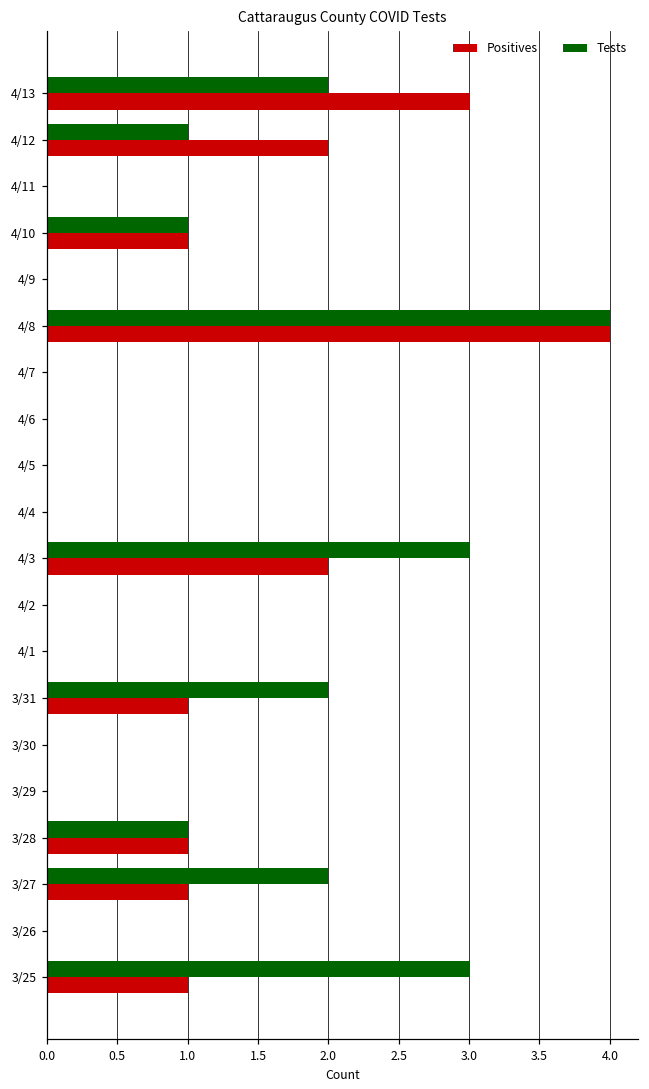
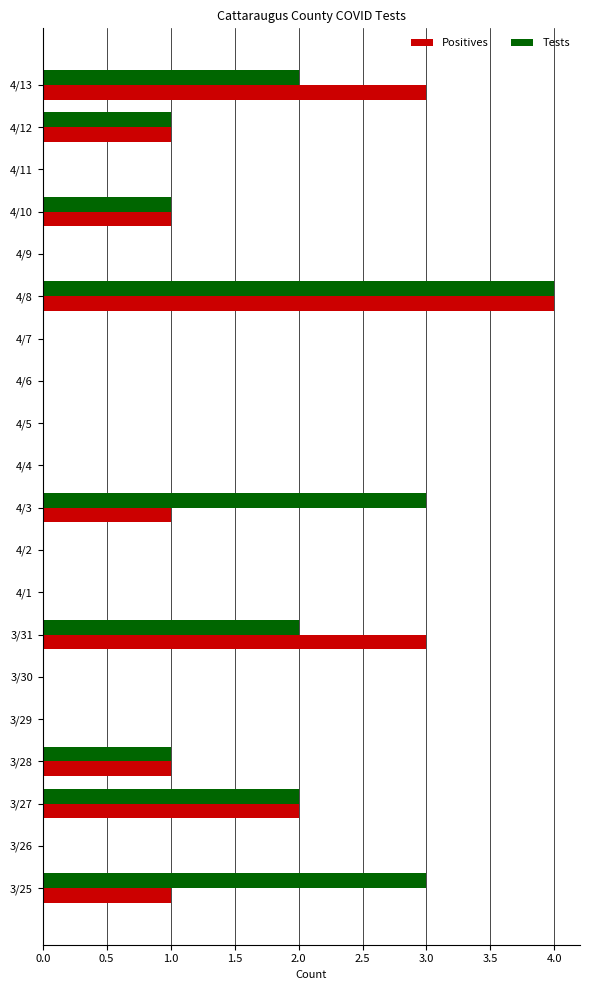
Positives, 4/12: 2 -> 1
Positives, 4/3: 2 -> 1
Positives, 3/31: 1 -> 3
Positives, 3/27: 1 -> 2
